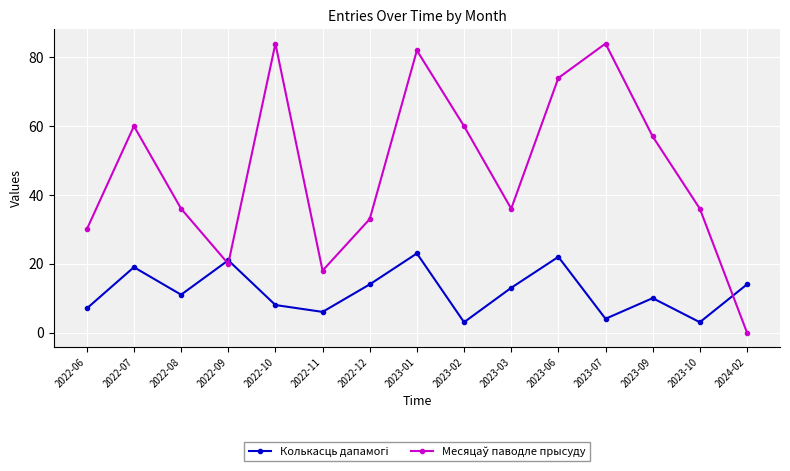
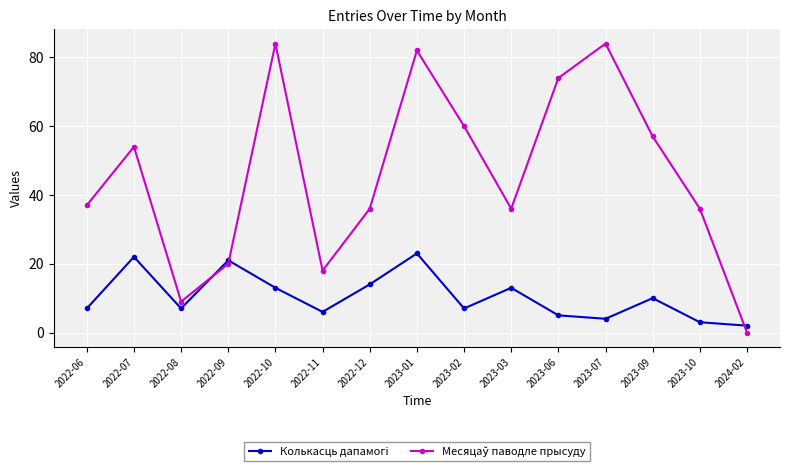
Месяцаў паводле прысуду, 2022-06: 30 -> 37
Колькасць дапамогі, 2022-07: 19 -> 22
Месяцаў паводле прысуду, 2022-07: 60 -> 54
Колькасць дапамогі, 2022-08: 11 -> 7
Месяцаў паводле прысуду, 2022-08: 36 -> 9
Колькасць дапамогі, 2022-10: 8 -> 13
Месяцаў паводле прысуду, 2022-12: 33 -> 36
Колькасць дапамогі, 2023-02: 3 -> 7
Колькасць дапамогі, 2023-06: 22 -> 5
Колькасць дапамогі, 2024-02: 14 -> 2
